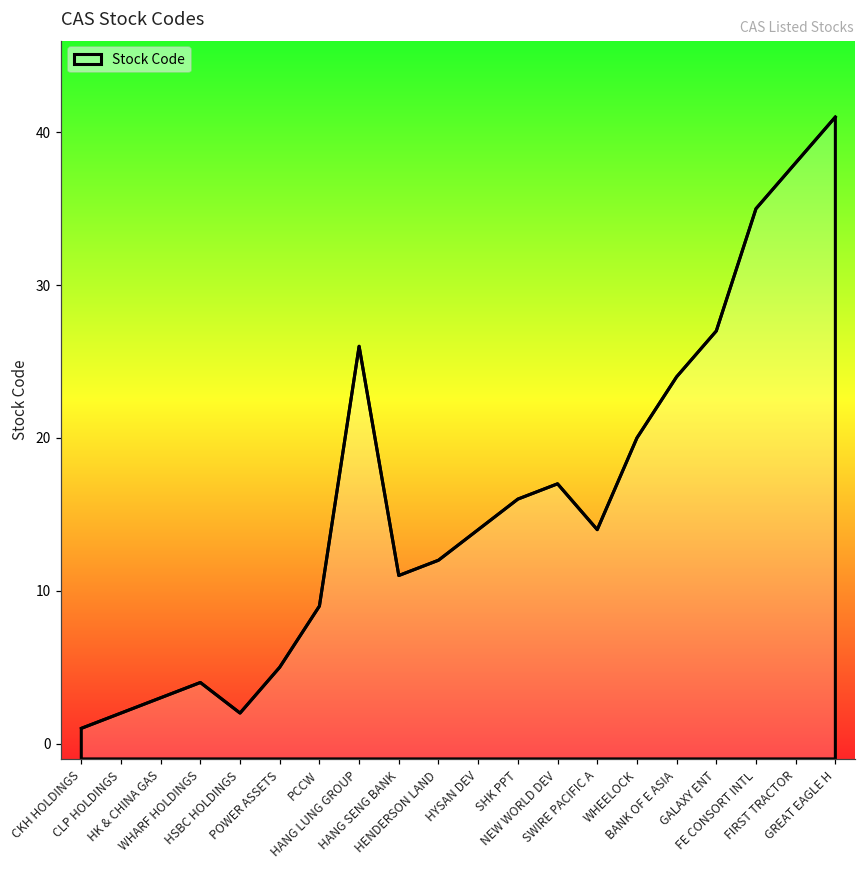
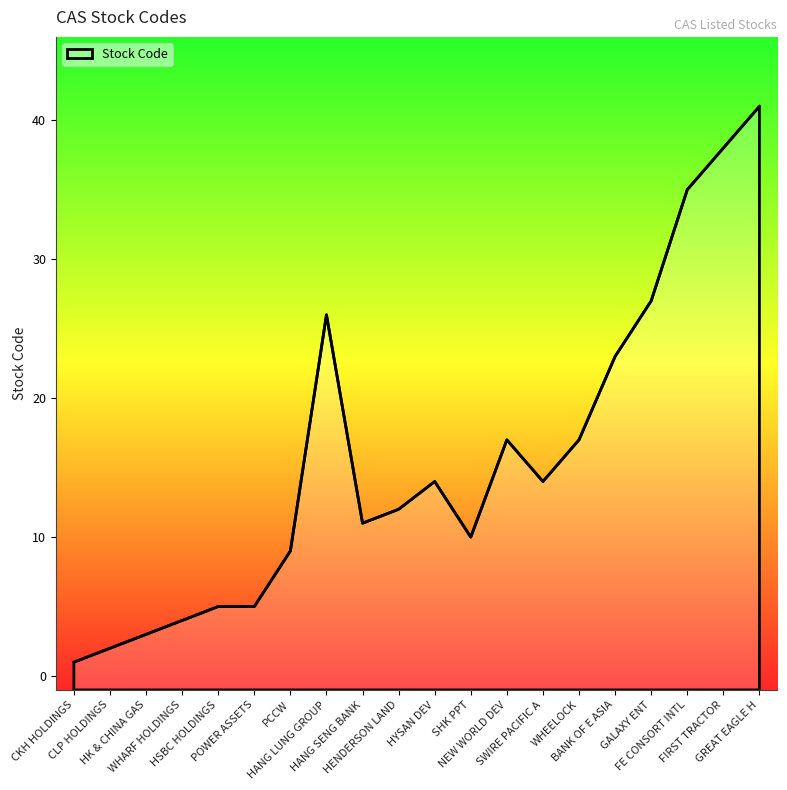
HSBC HOLDINGS: 2 -> 5
SHK PPT: 16 -> 10
WHEELOCK: 20 -> 17
BANK OF E ASIA: 24 -> 23
